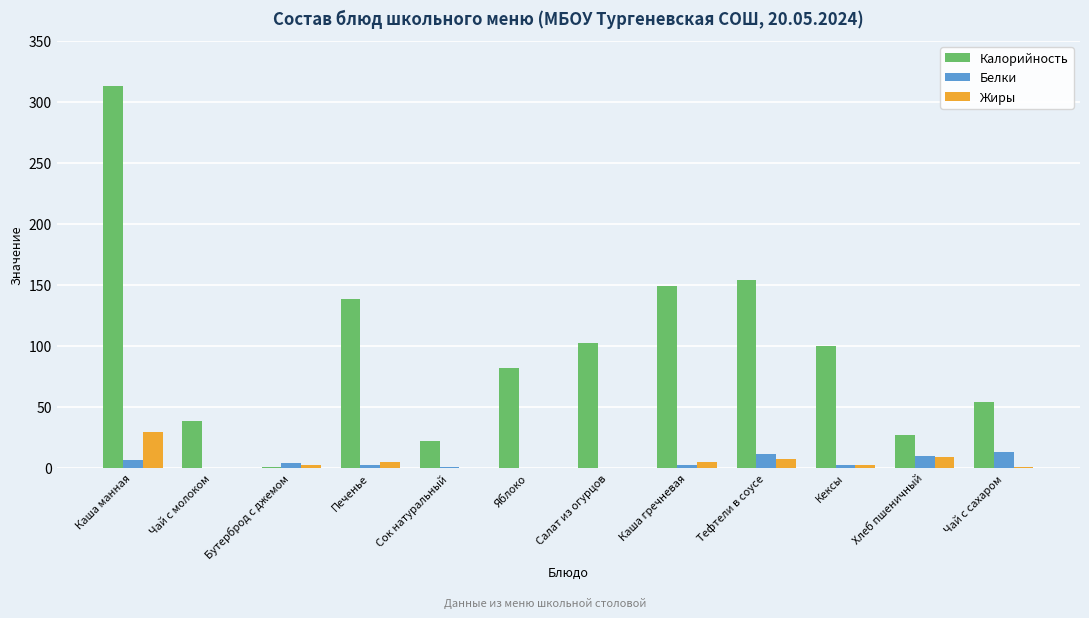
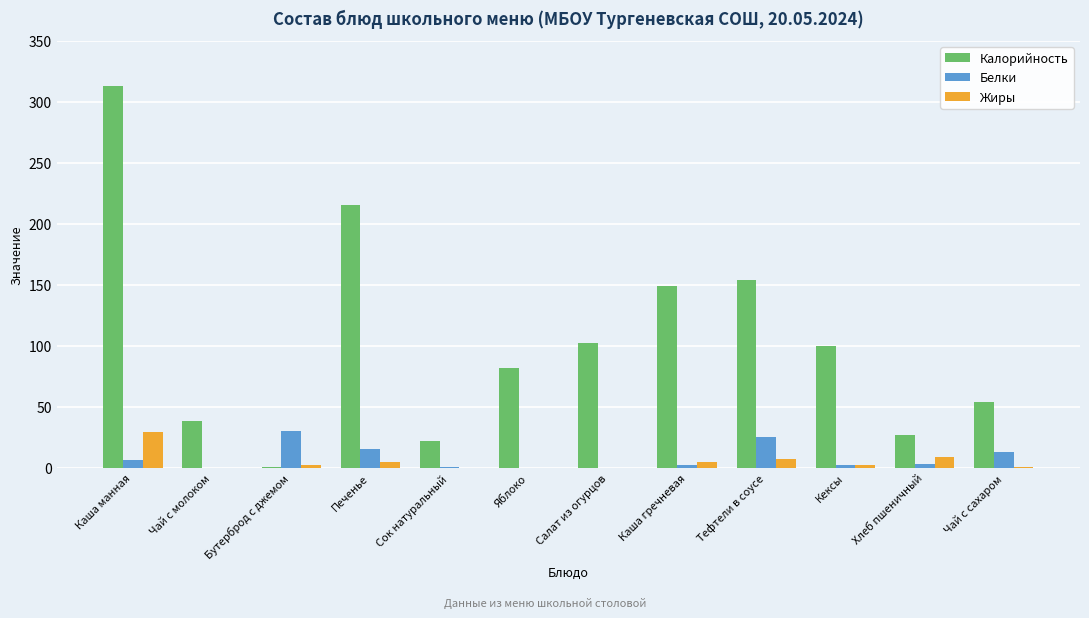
Белки, Бутерброд с джемом: 4 -> 30
Калорийность, Печенье: 138 -> 215
Белки, Печенье: 2 -> 15
Белки, Тефтели в соусе: 11 -> 25
Белки, Хлеб пшеничный: 10 -> 3
